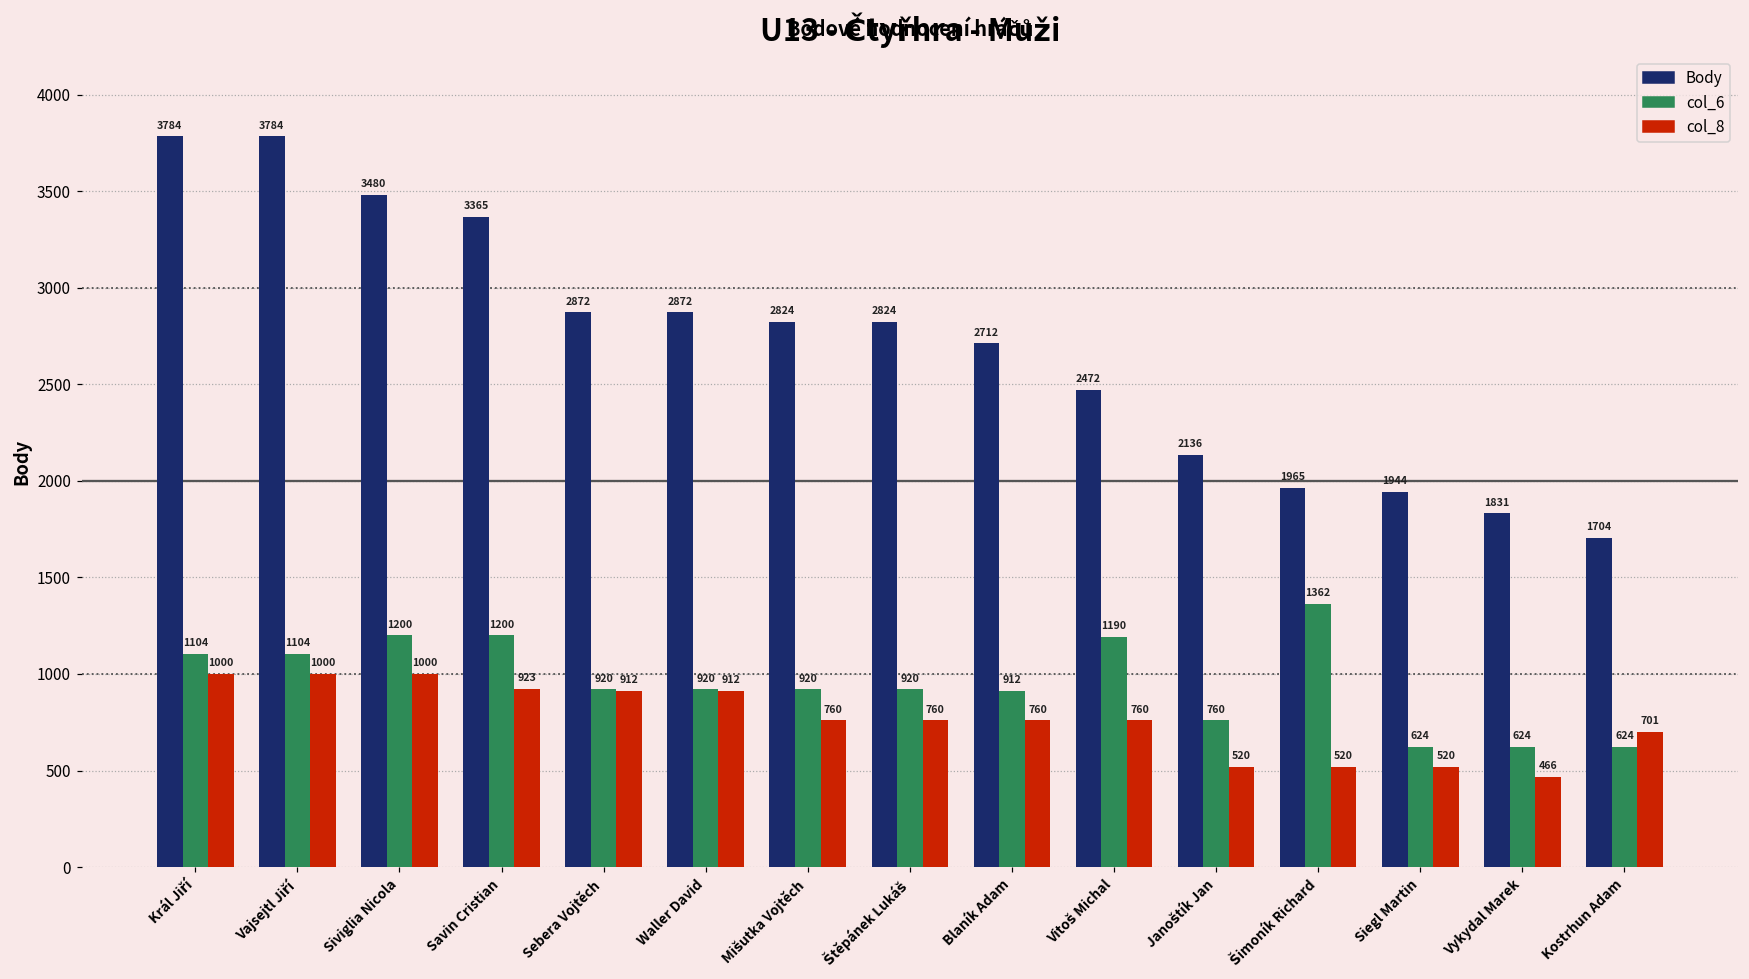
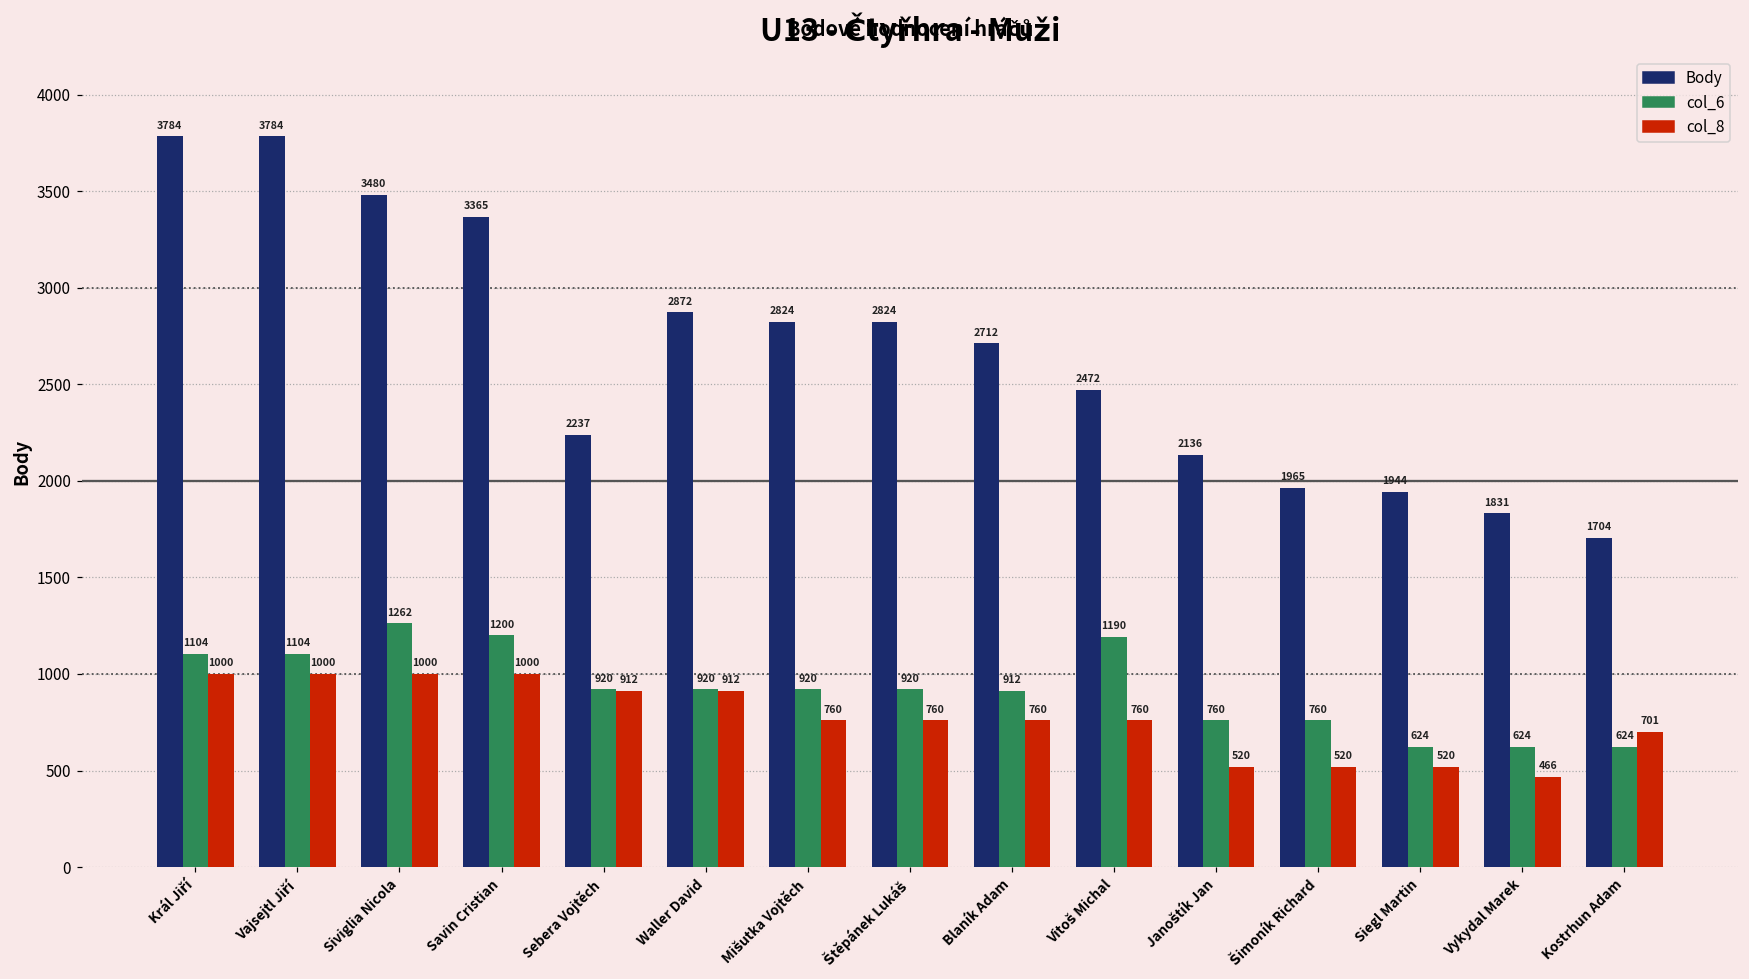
col_6, Siviglia Nicola: 1200 -> 1262
col_8, Savin Cristian: 923 -> 1000
Body, Sebera Vojtěch: 2872 -> 2237
col_6, Šimoník Richard: 1362 -> 760
